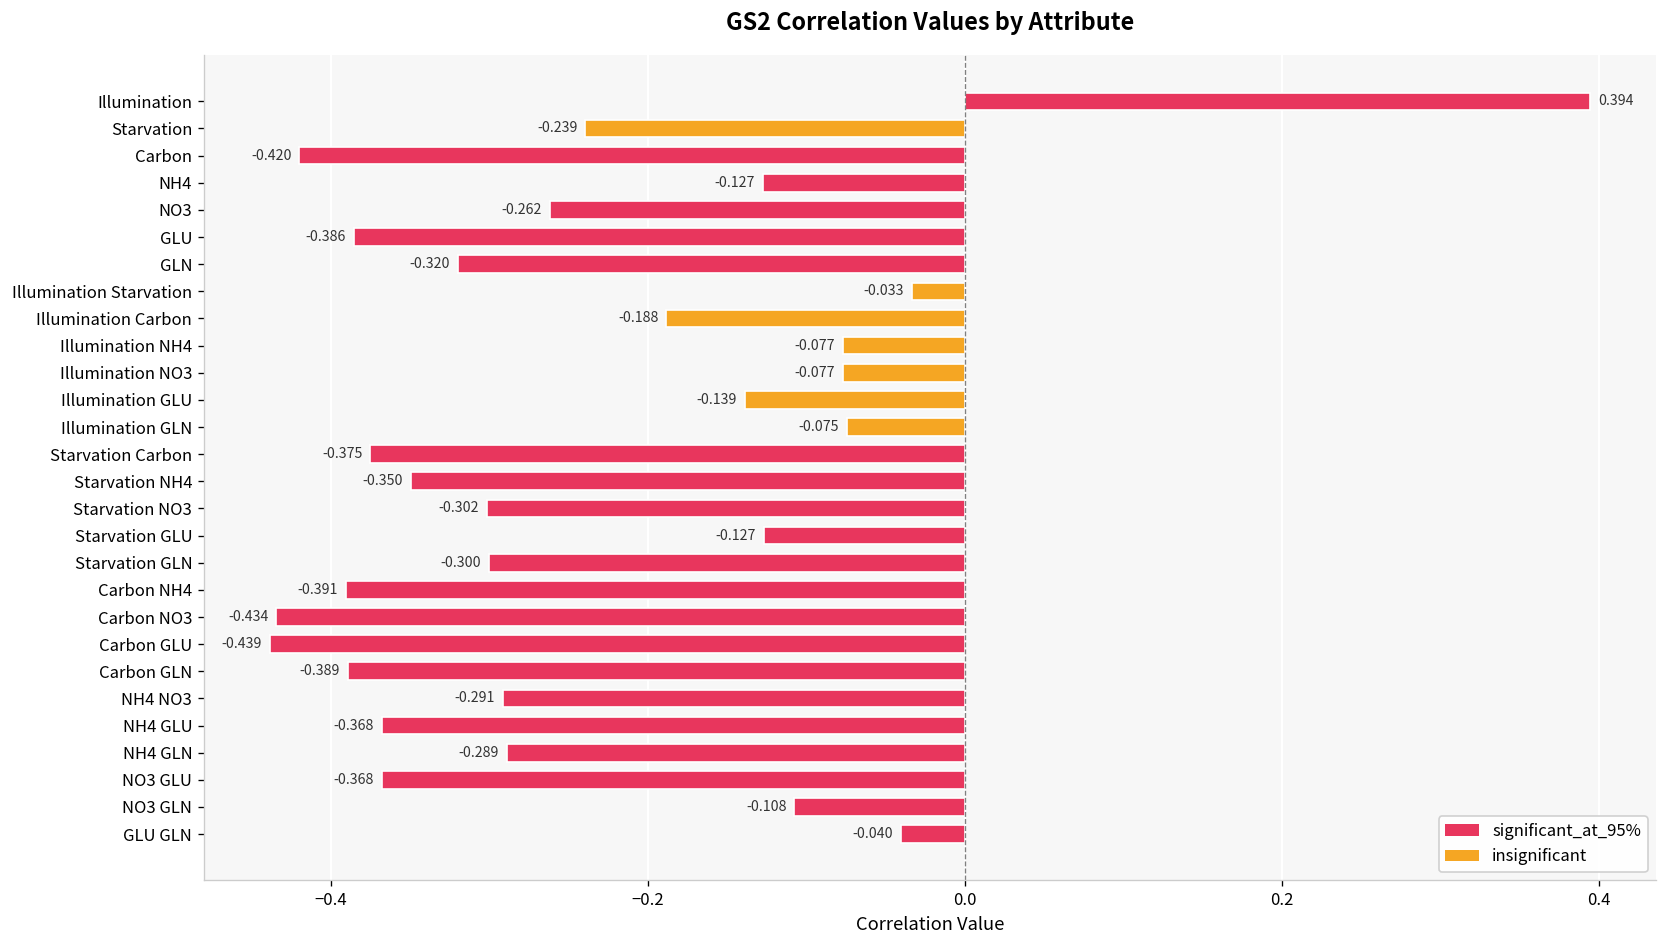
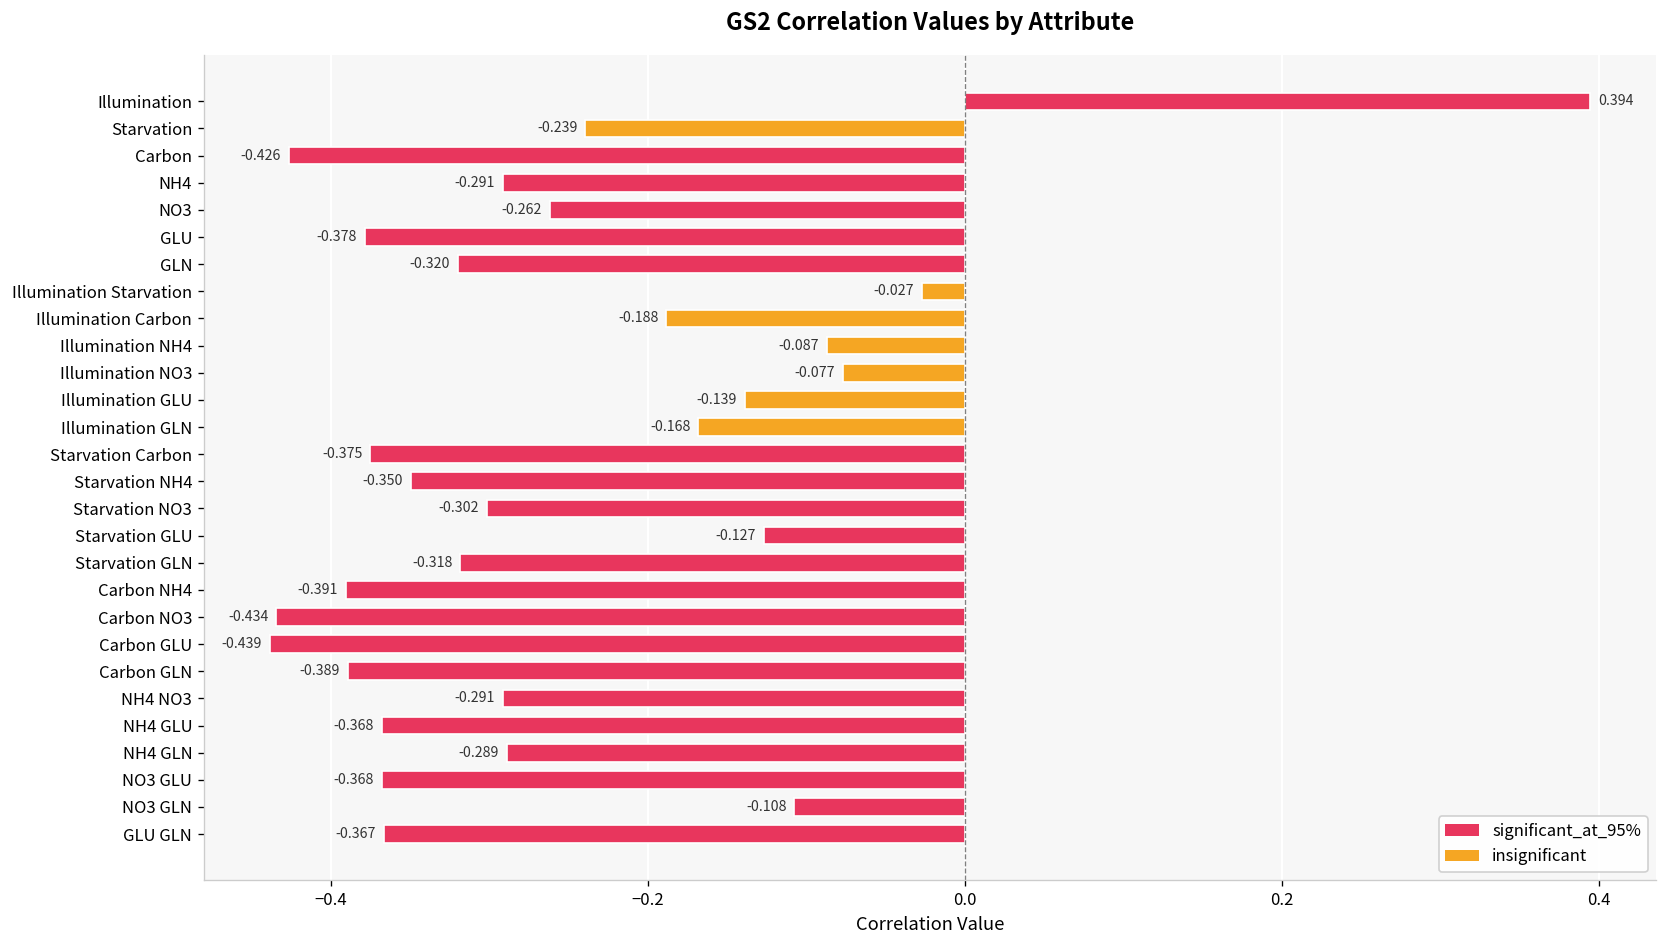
Carbon: -0.420 -> -0.426
NH4: -0.127 -> -0.291
GLU: -0.386 -> -0.378
Illumination Starvation: -0.033 -> -0.027
Illumination NH4: -0.077 -> -0.087
Illumination GLN: -0.075 -> -0.168
Starvation GLN: -0.300 -> -0.318
GLU GLN: -0.040 -> -0.367
